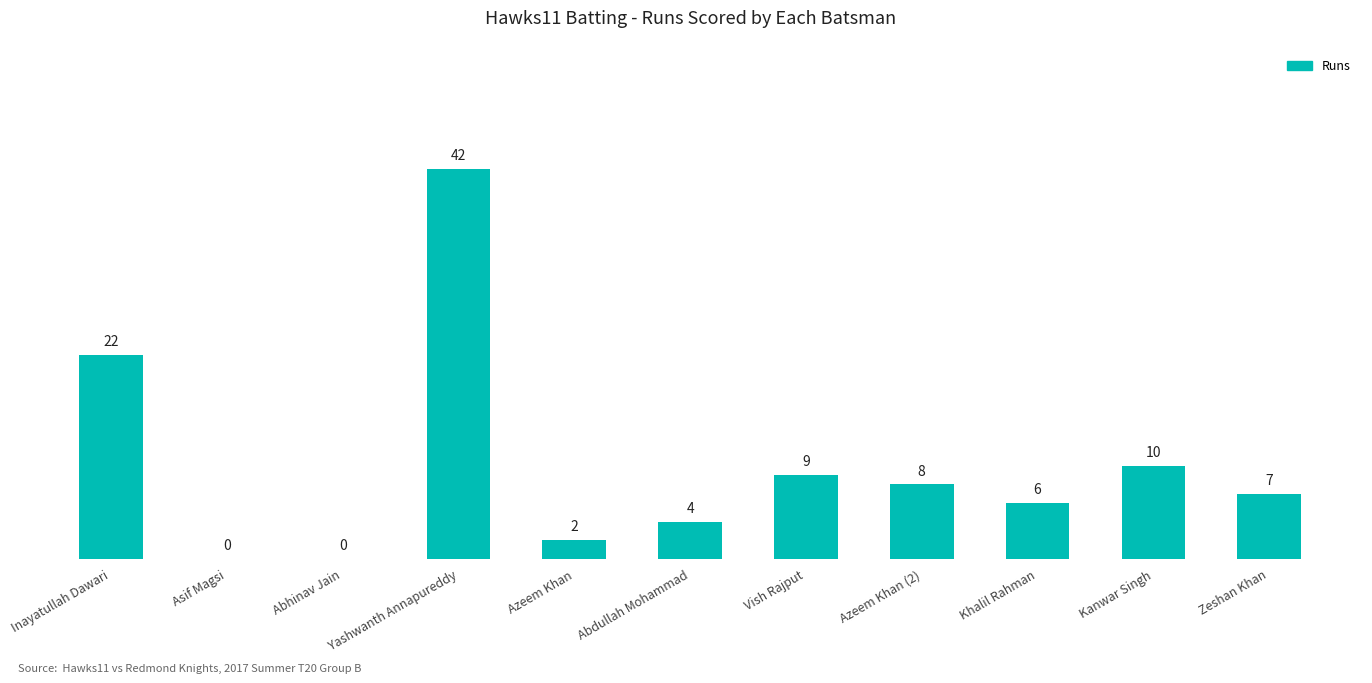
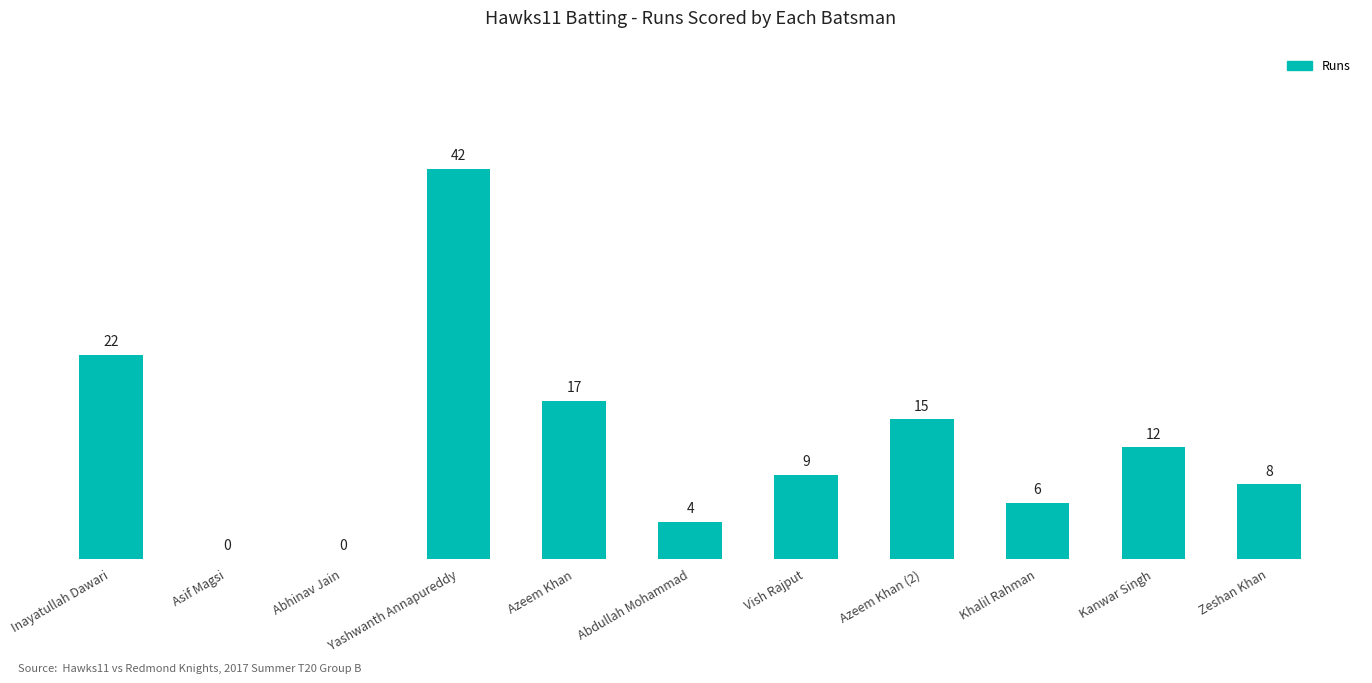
Azeem Khan: 2 -> 17
Azeem Khan (2): 8 -> 15
Kanwar Singh: 10 -> 12
Zeshan Khan: 7 -> 8
